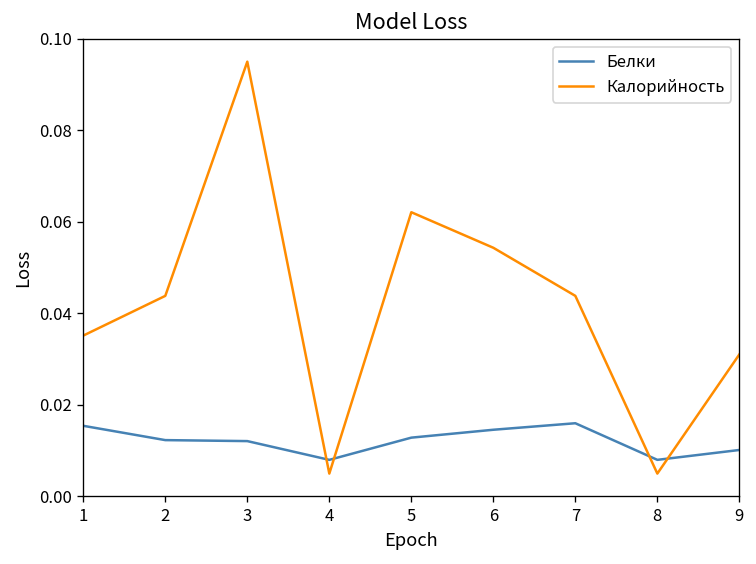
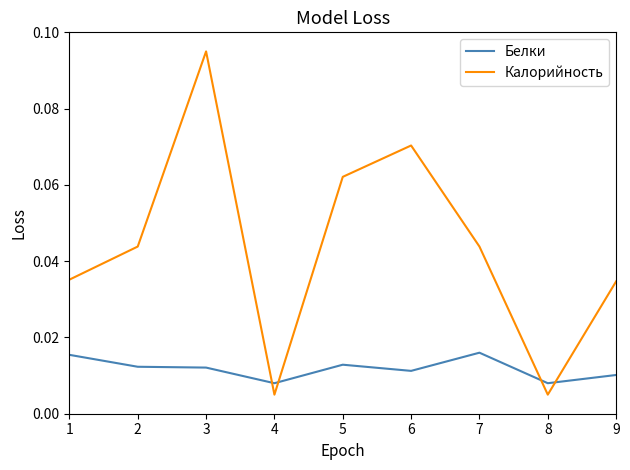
Белки, 6: 0.015 -> 0.011
Калорийность, 6: 0.054 -> 0.070
Калорийность, 9: 0.031 -> 0.035
